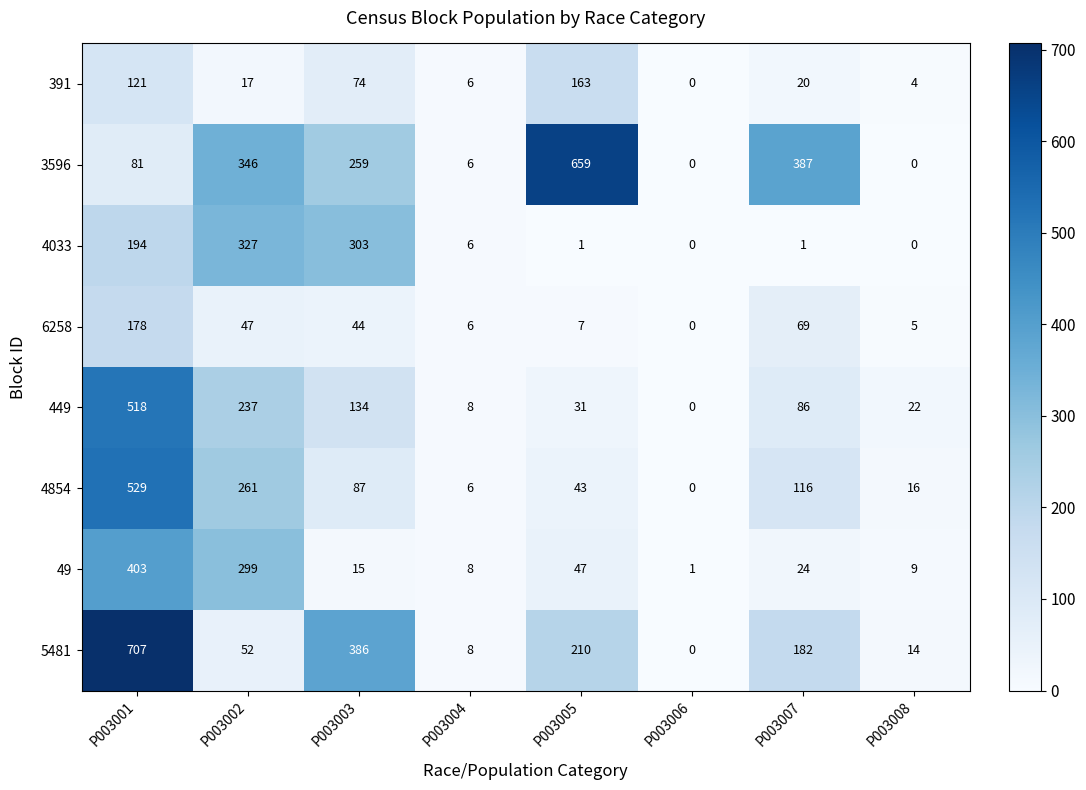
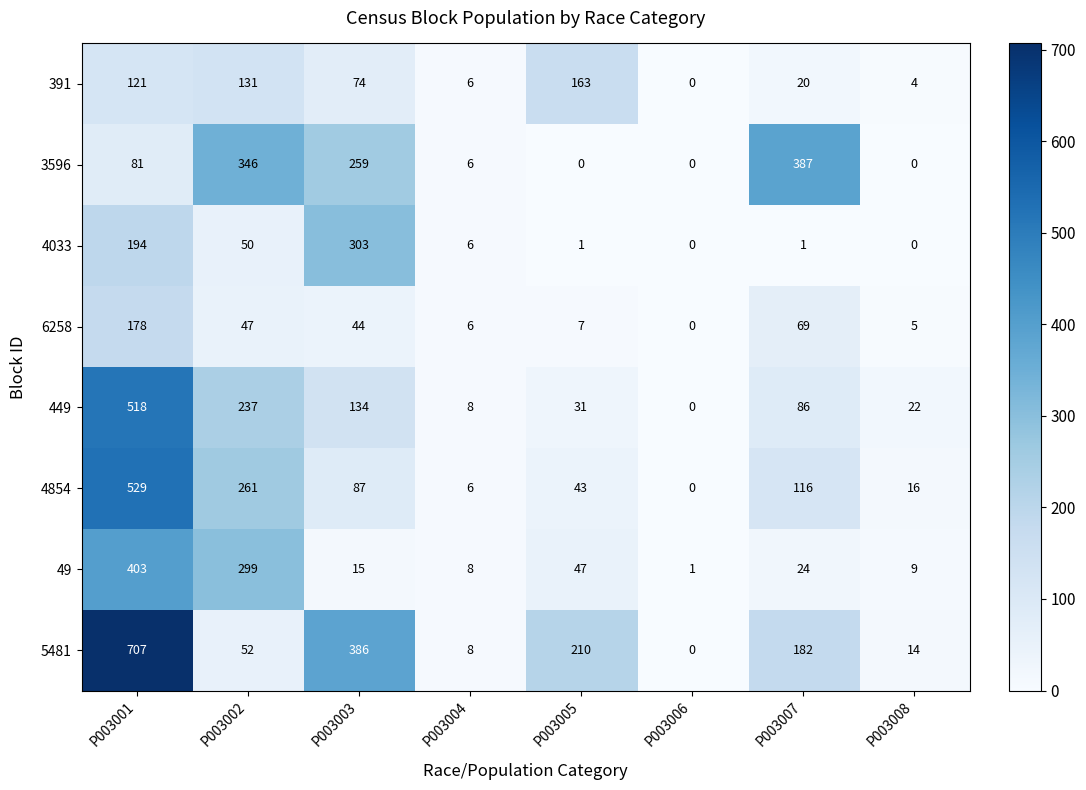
391, P003002: 17 -> 131
3596, P003005: 659 -> 0
4033, P003002: 327 -> 50
